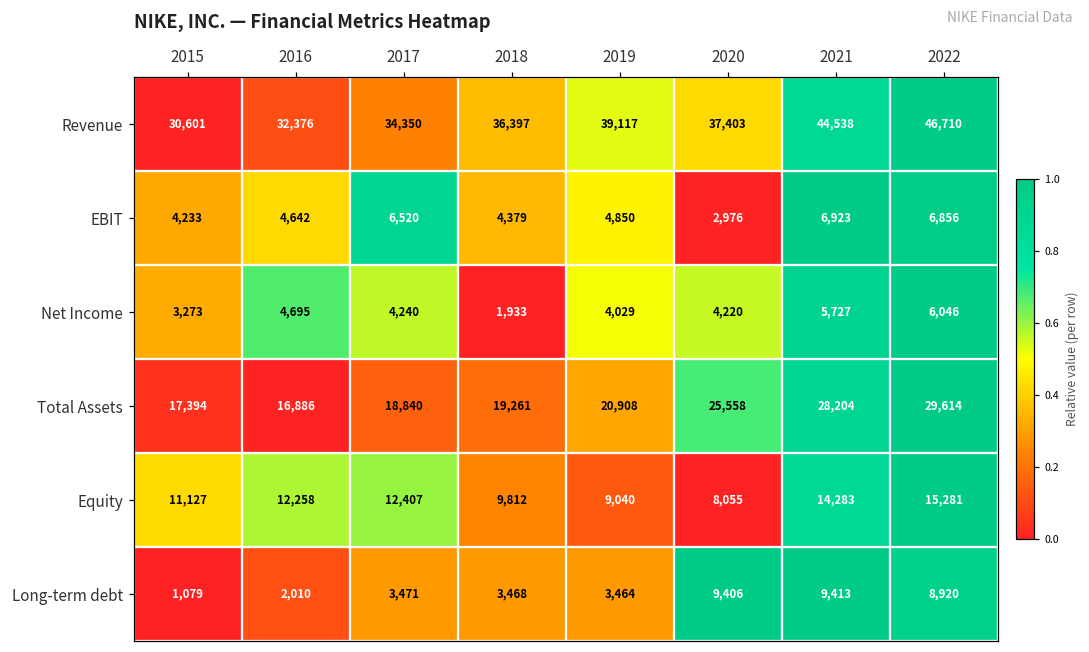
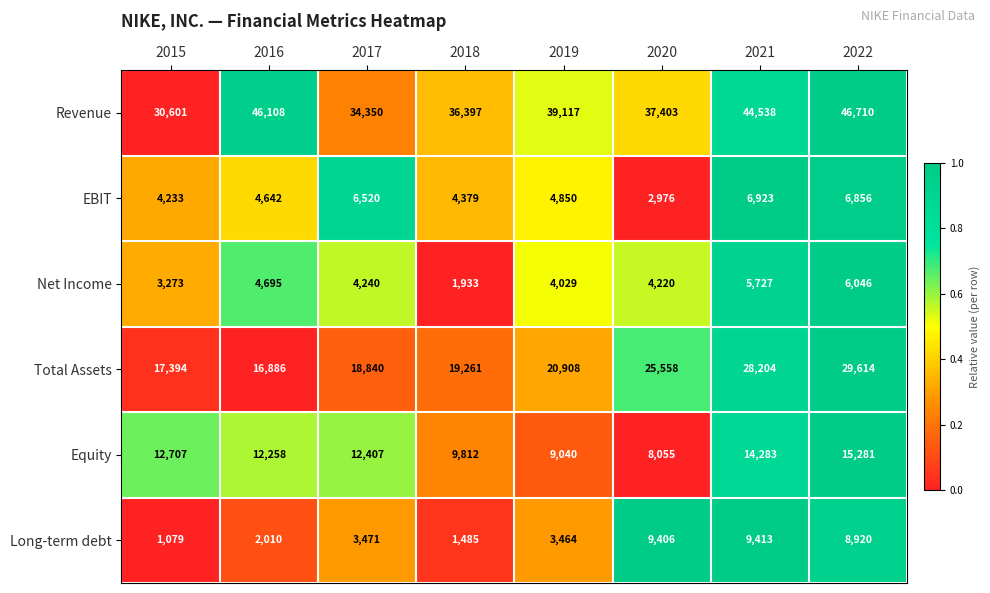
Revenue, 2016: 32,376 -> 46,108
Equity, 2015: 11,127 -> 12,707
Long-term debt, 2018: 3,468 -> 1,485
